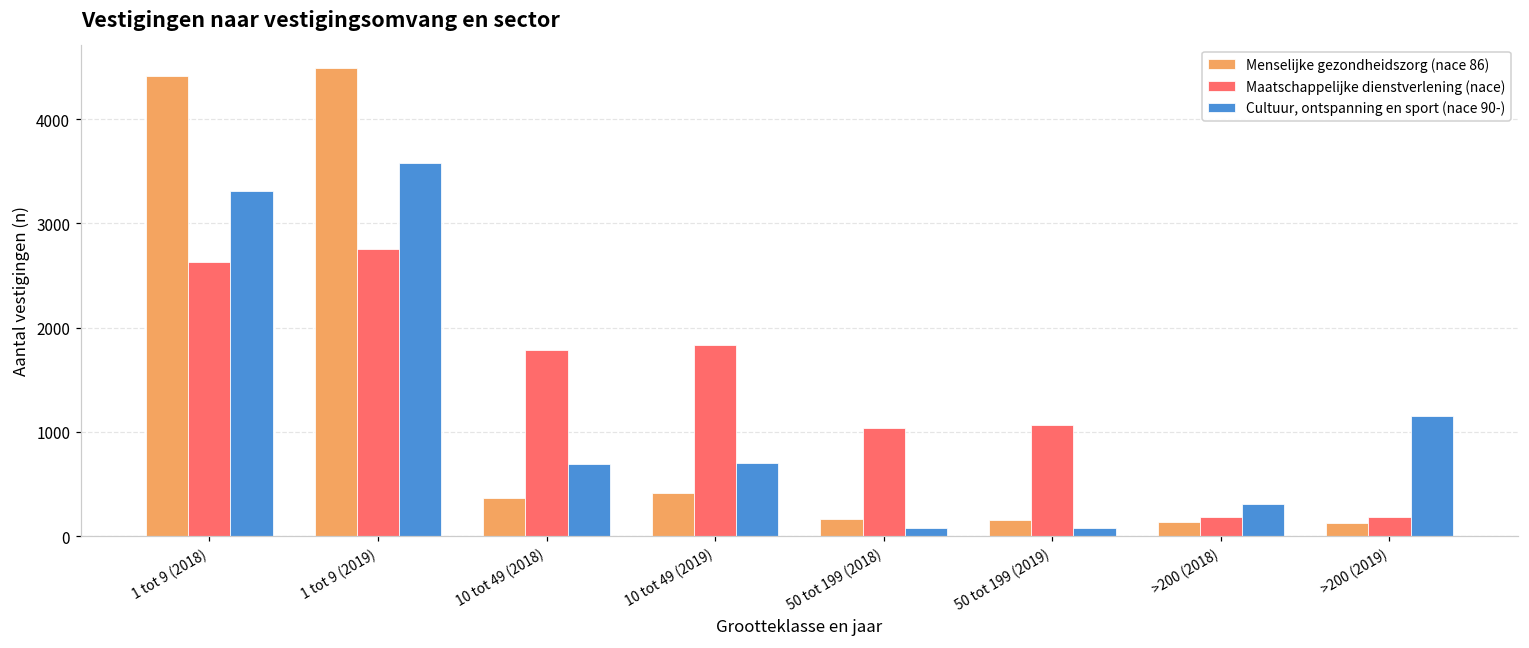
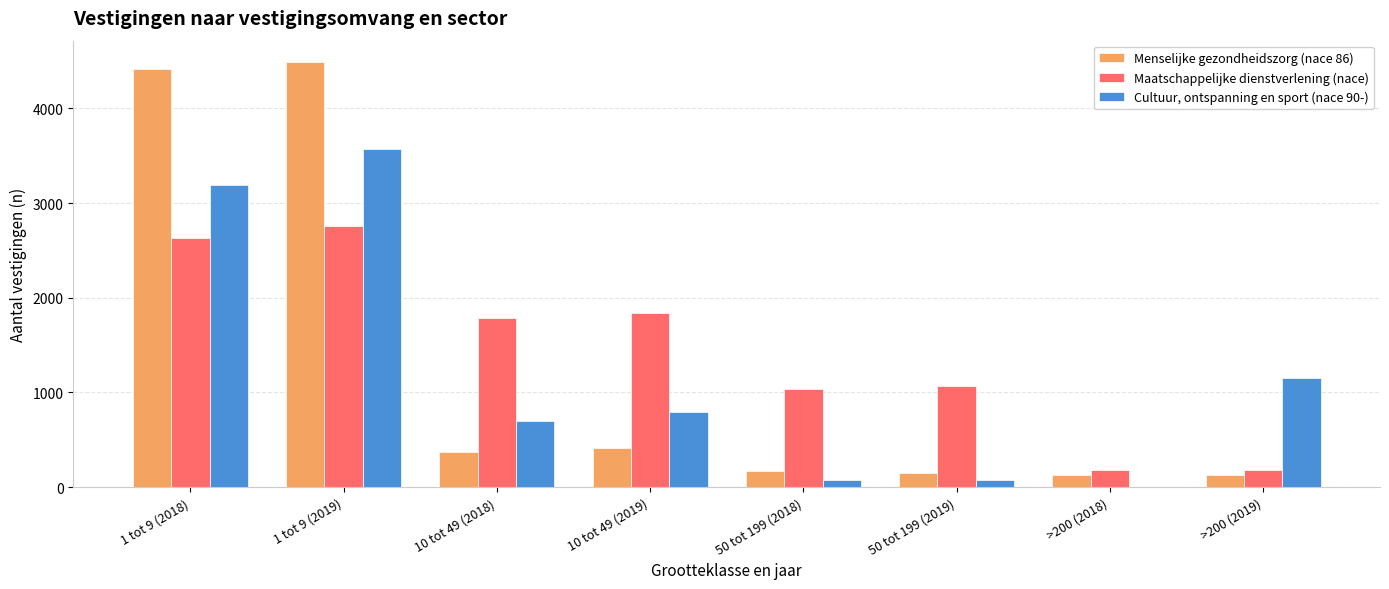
Cultuur, ontspanning en sport (nace 90-), 1 tot 9 (2018): 3300 -> 3200
Cultuur, ontspanning en sport (nace 90-), 10 tot 49 (2019): 700 -> 800
Cultuur, ontspanning en sport (nace 90-), >200 (2018): 300 -> 0
